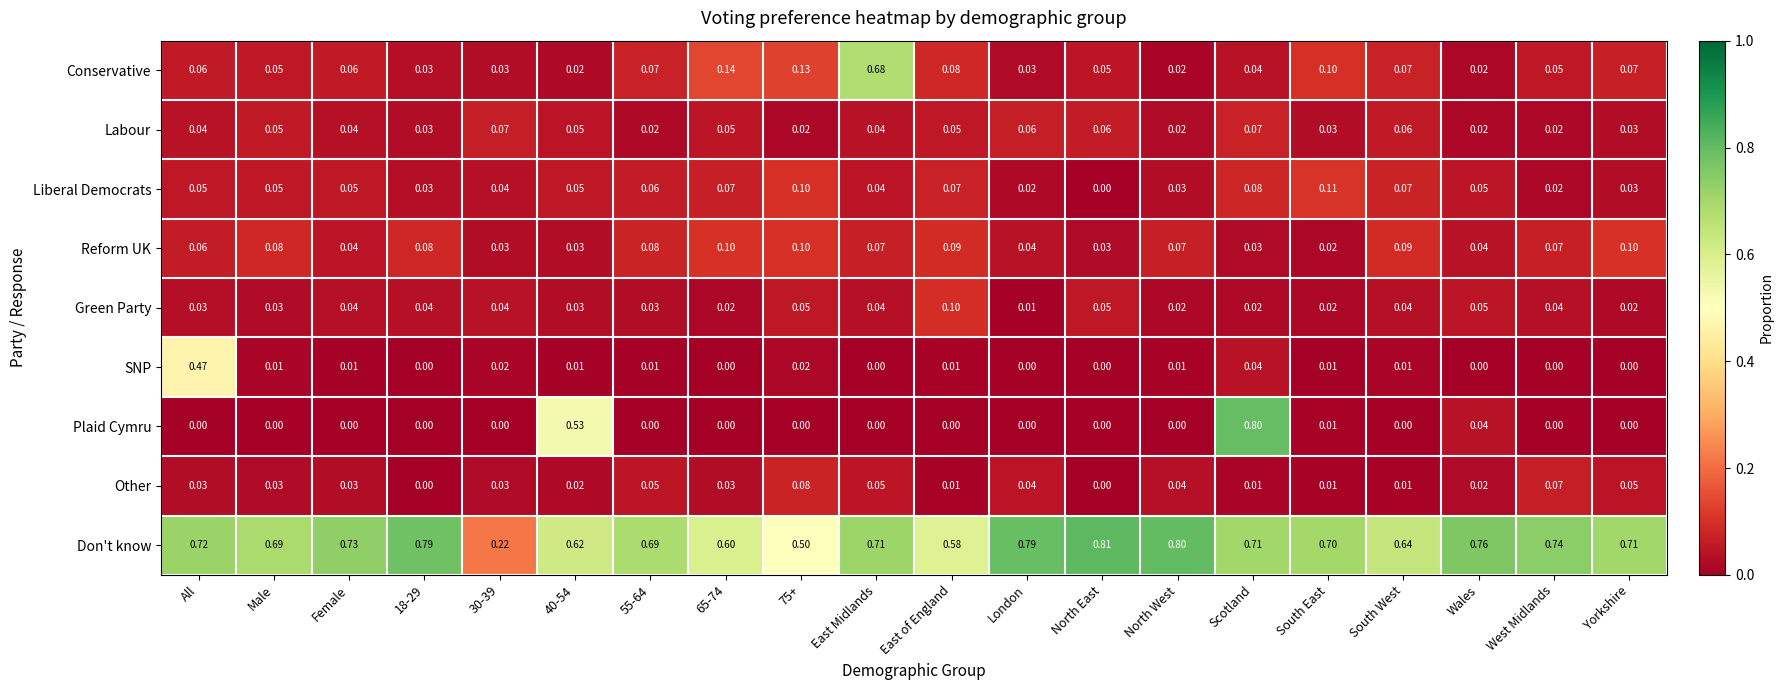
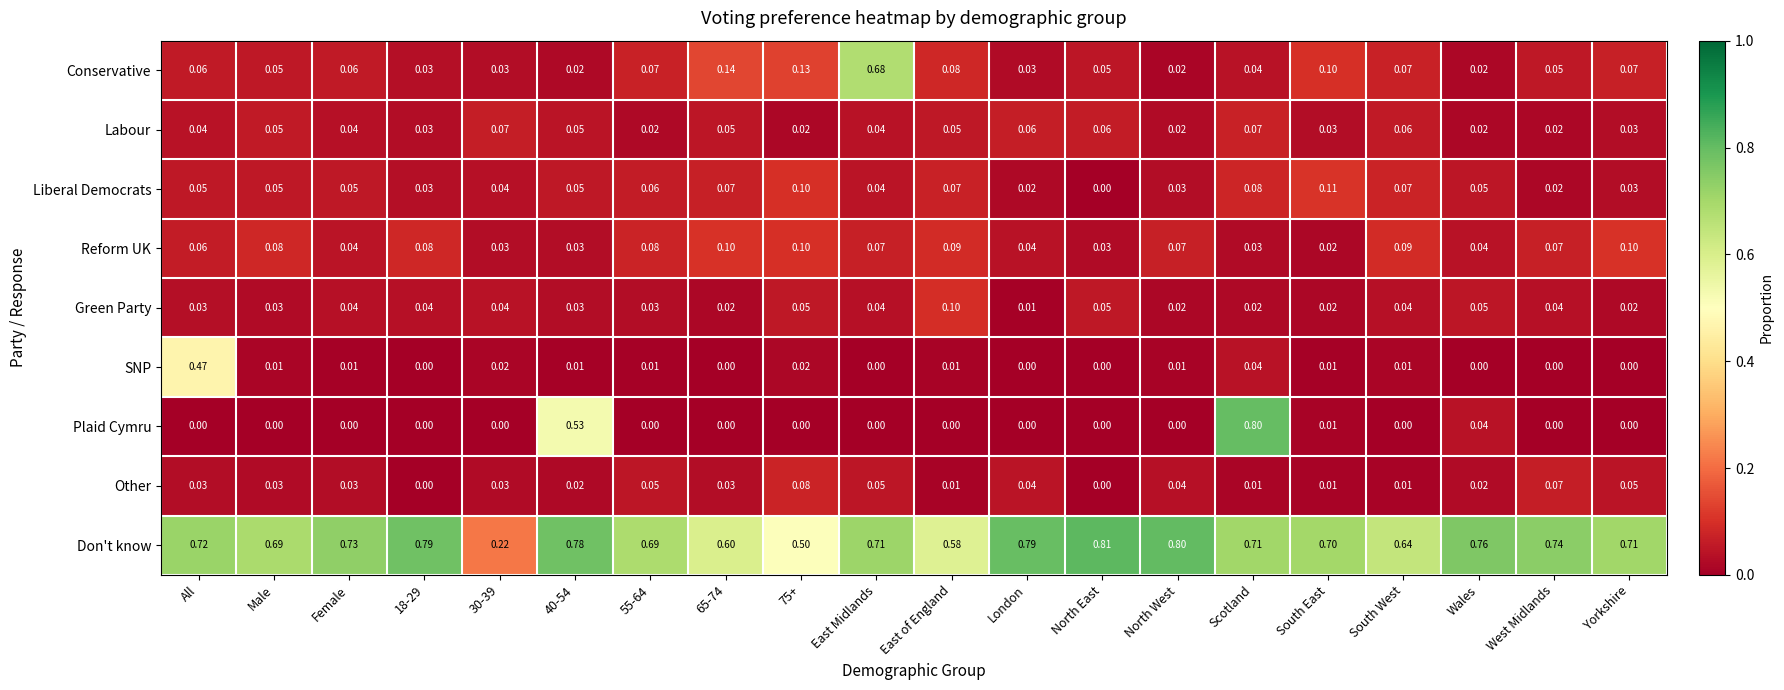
Don't know, 40-54: 0.62 -> 0.78
